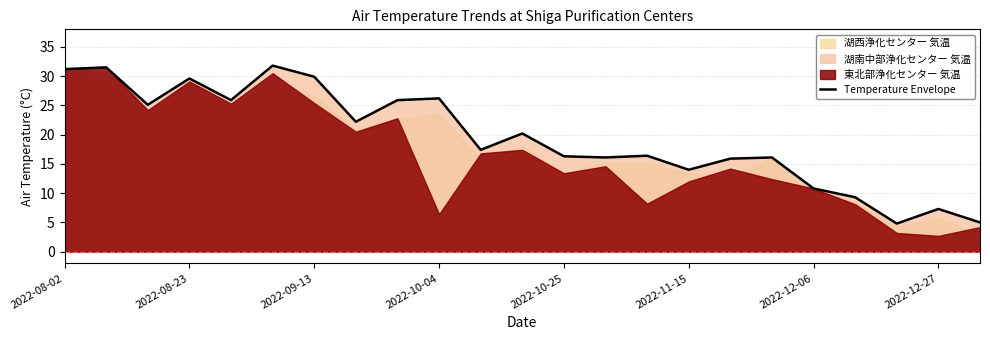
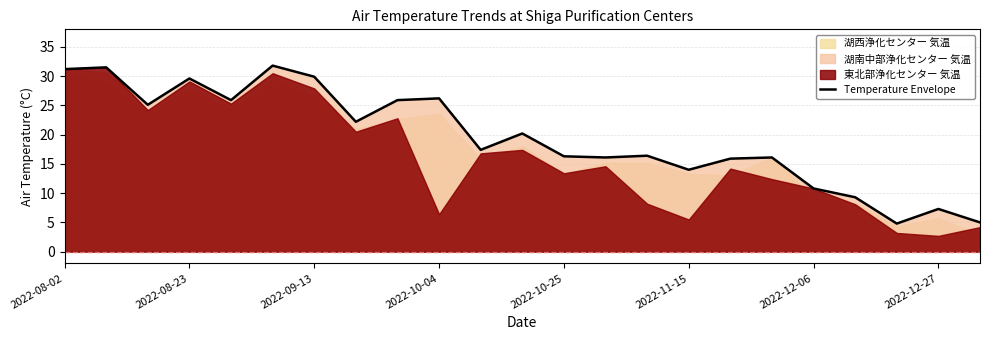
東北部浄化センター 気温, 2022-09-13: 25 -> 28
東北部浄化センター 気温, 2022-11-15: 12 -> 6
